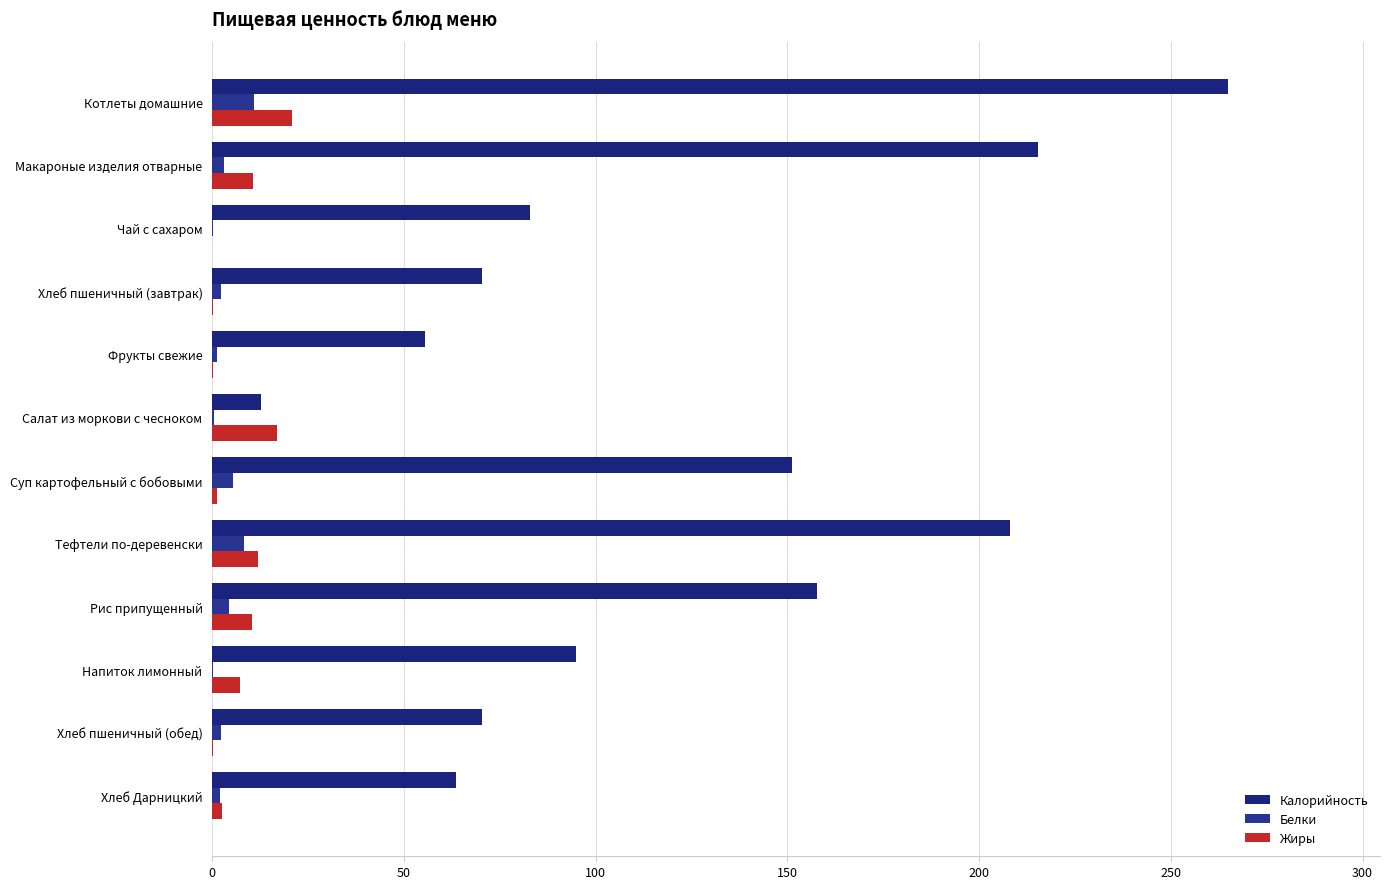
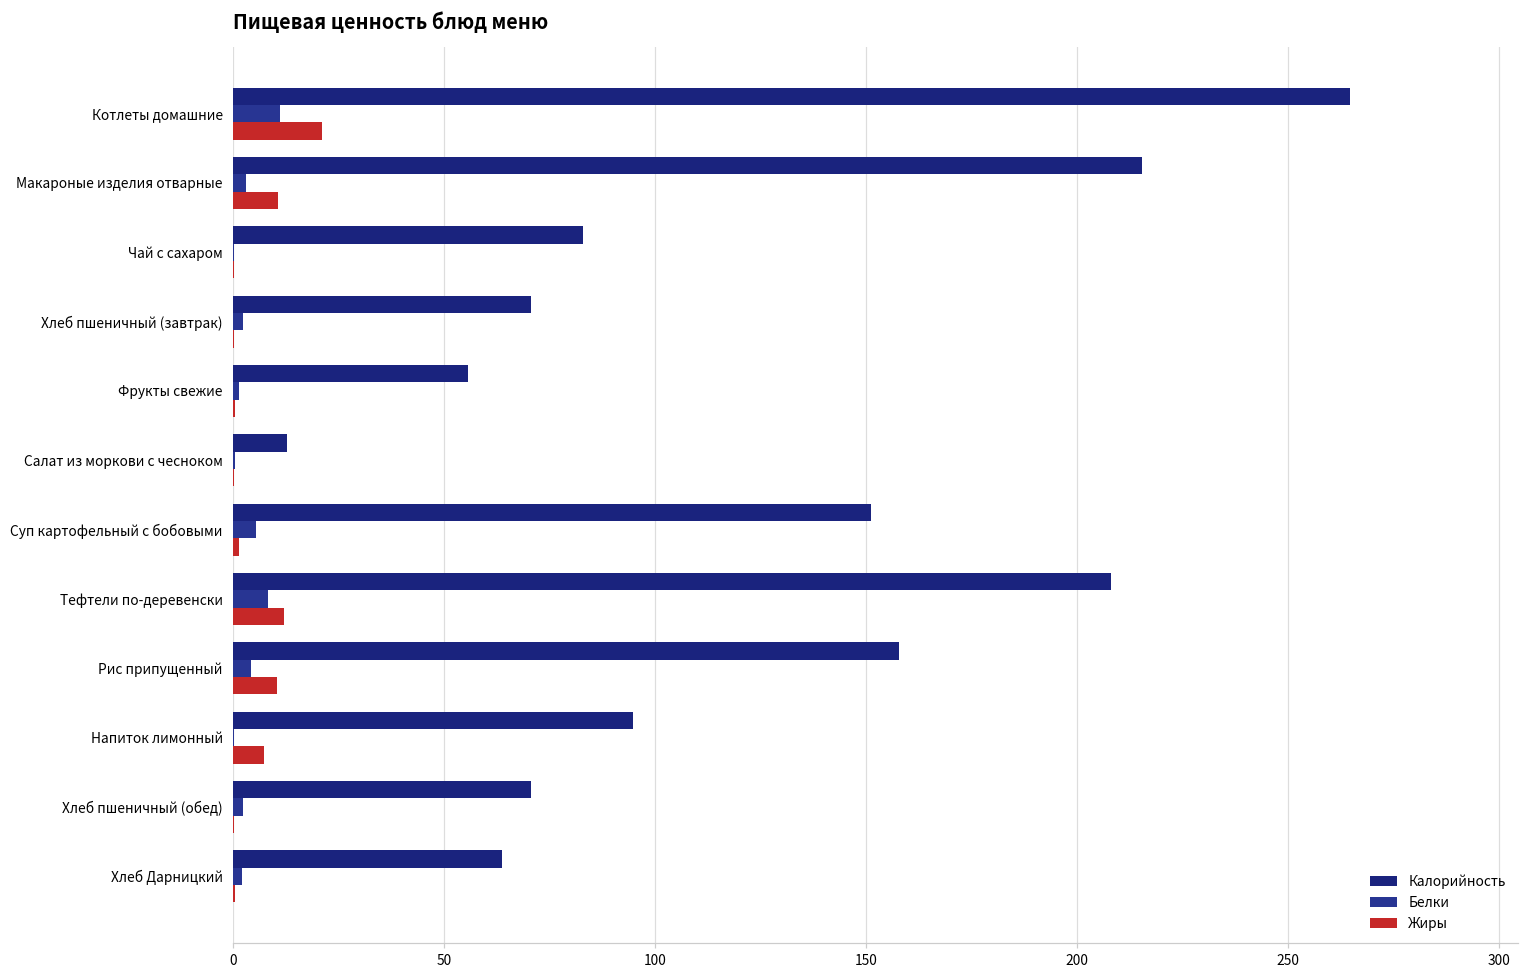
Жиры, Салат из моркови с чесноком: 17 -> 0
Жиры, Хлеб Дарницкий: 3 -> 0
